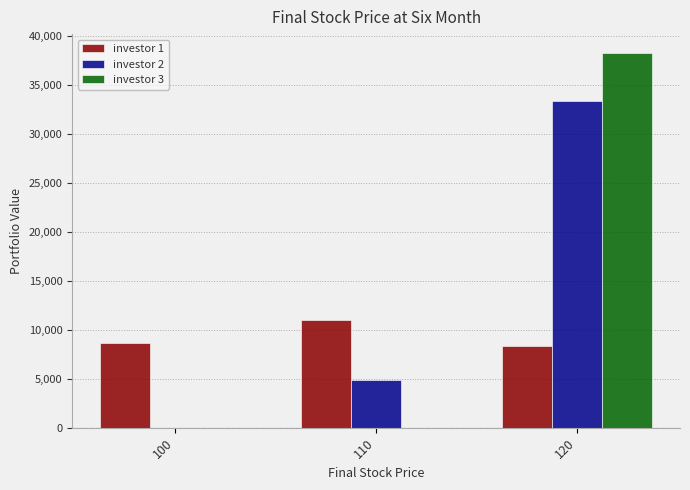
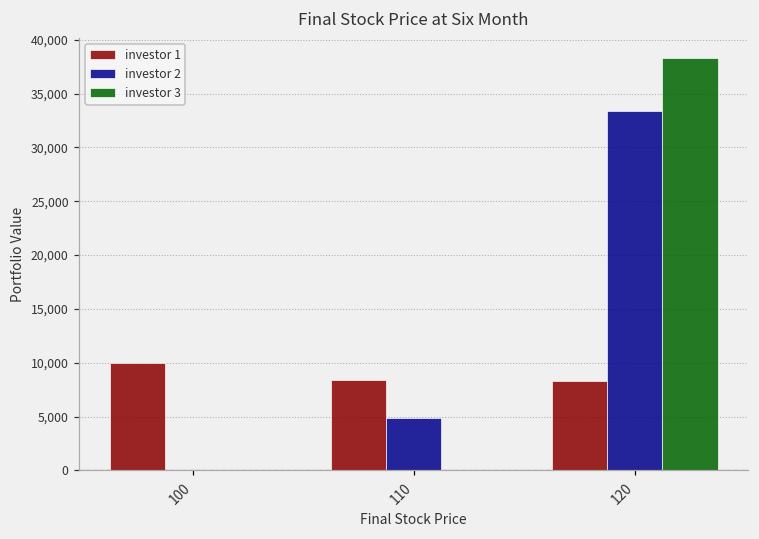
investor 1, 100: 9,000 -> 10,000
investor 1, 110: 11,000 -> 8,000
